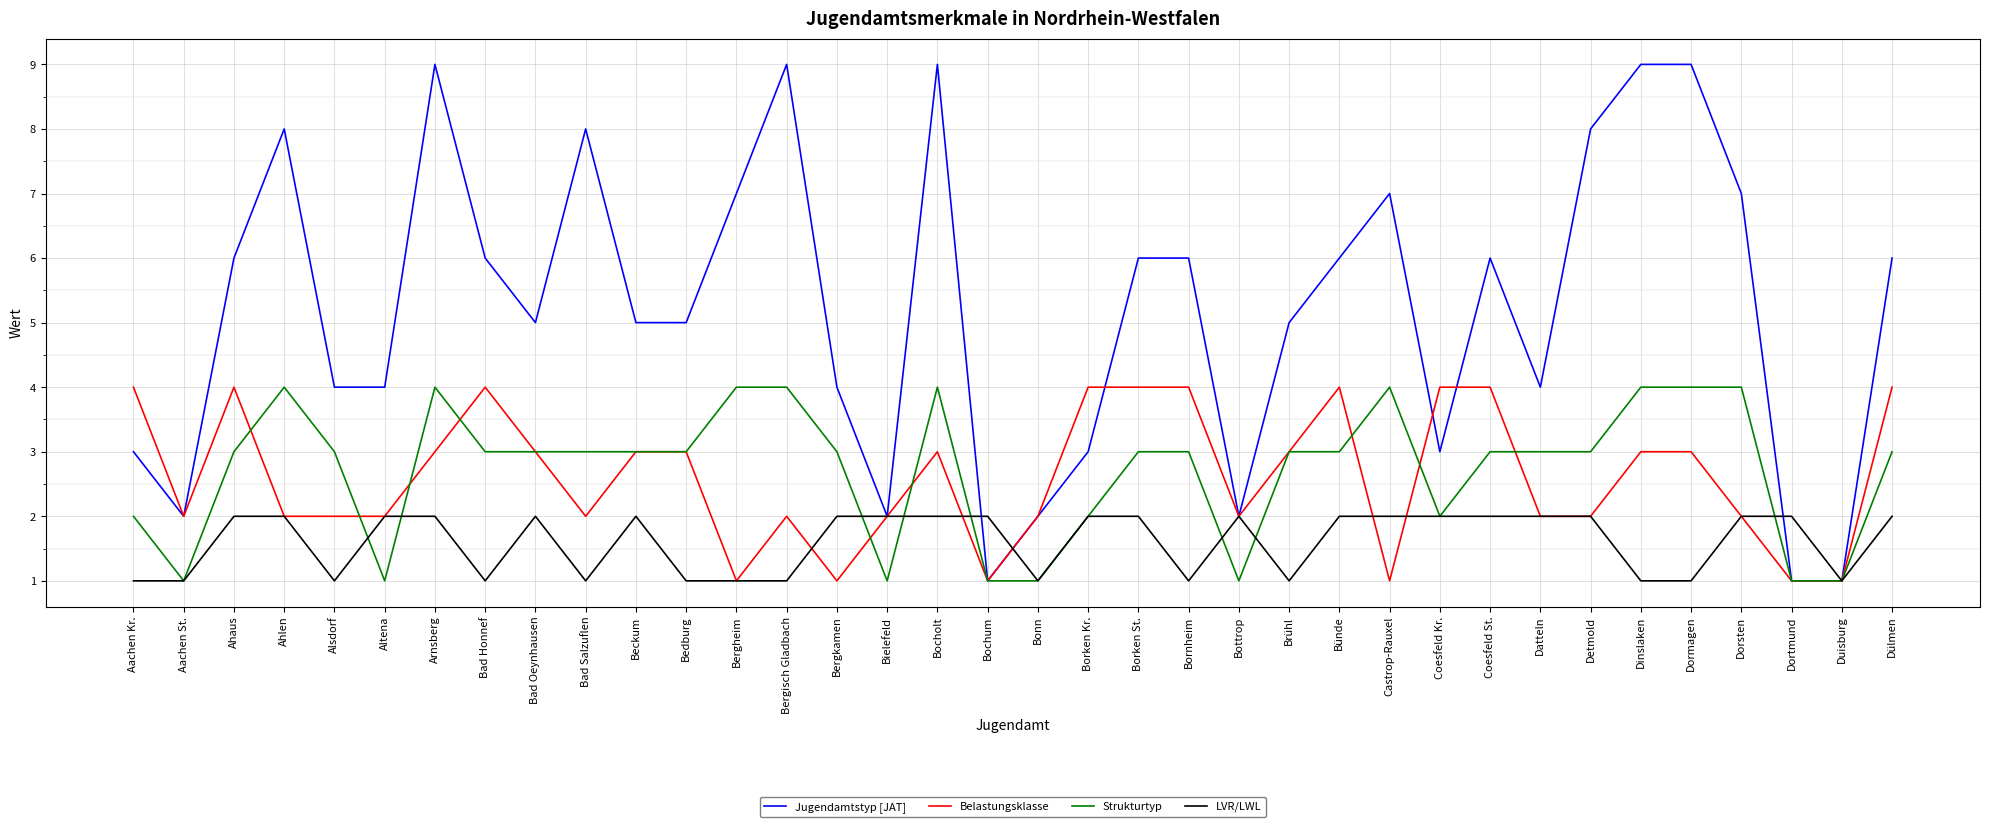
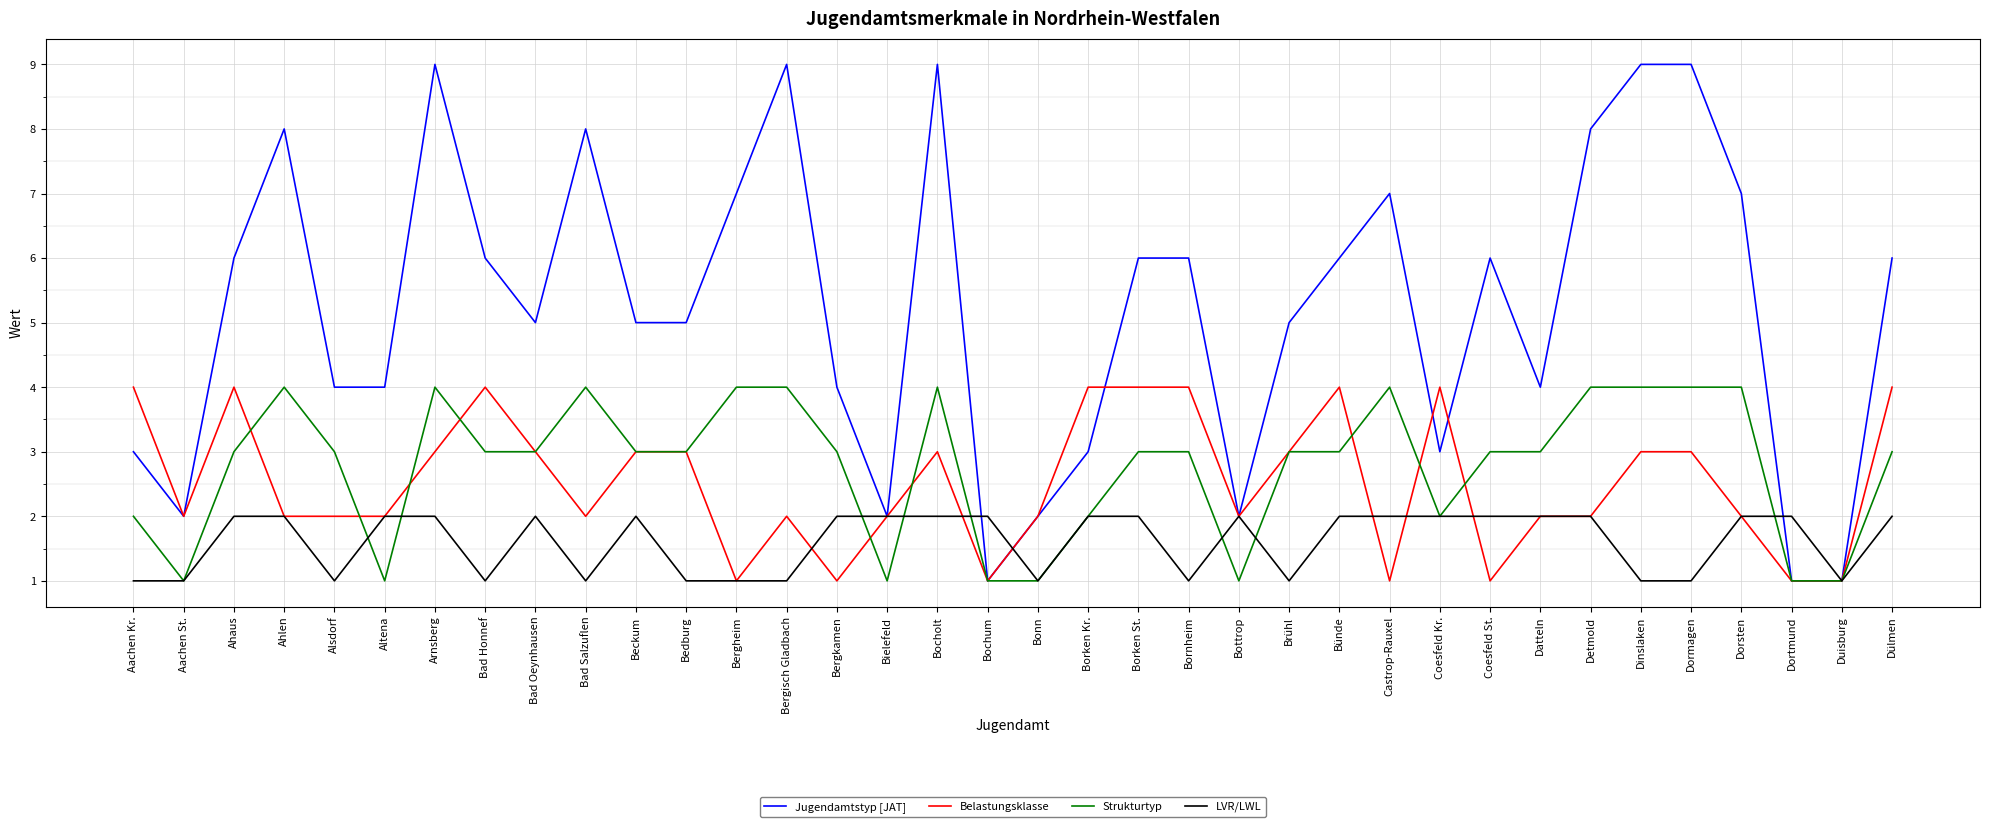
Strukturtyp, Bad Salzuflen: 3 -> 4
Belastungsklasse, Coesfeld St.: 4 -> 1
Strukturtyp, Detmold: 3 -> 4
